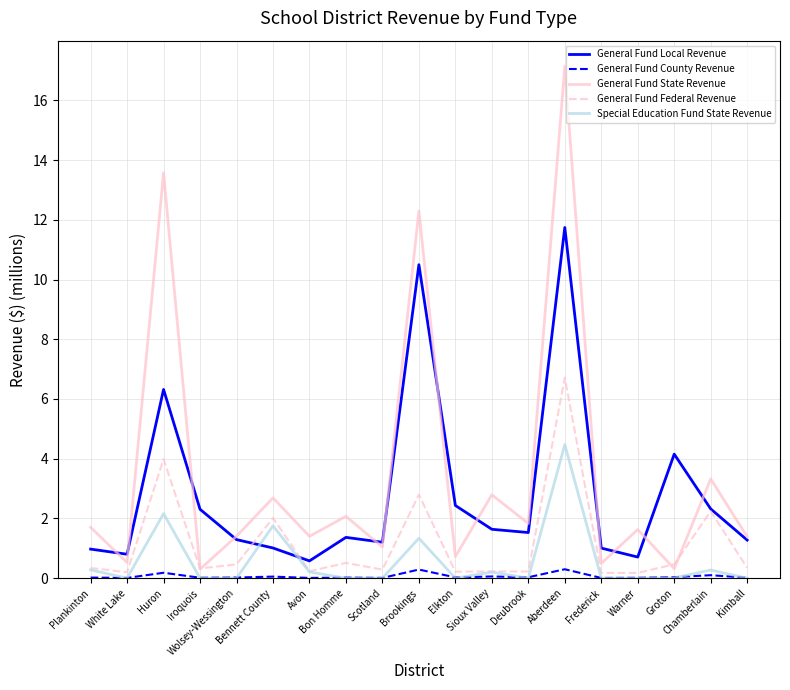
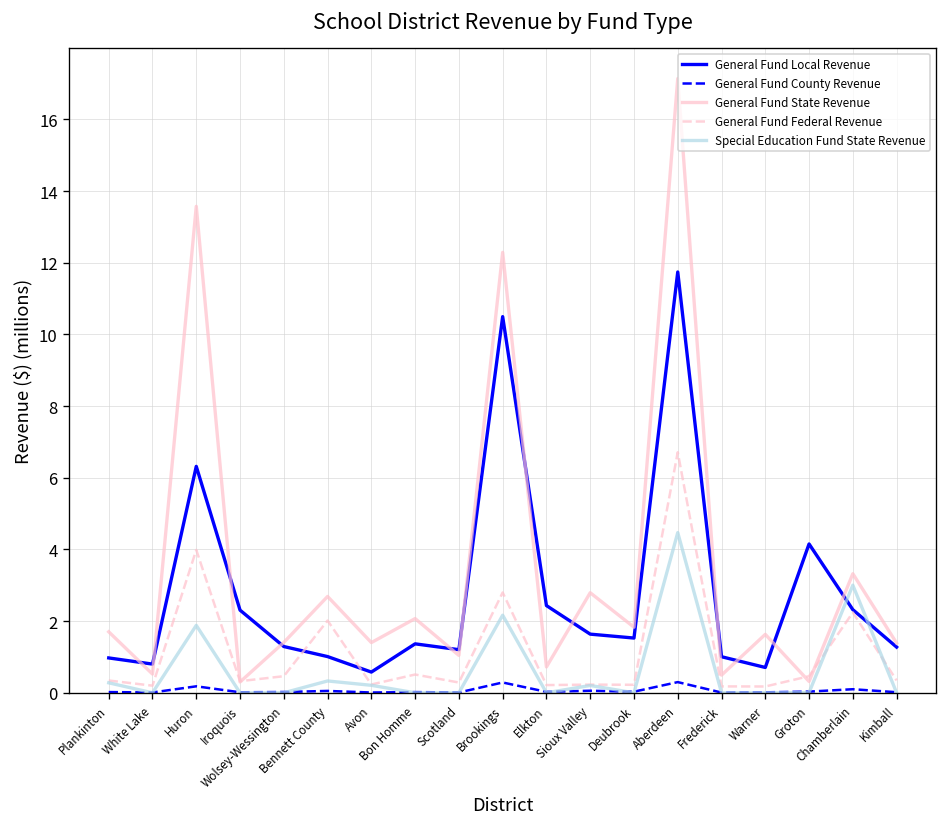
Special Education Fund State Revenue, Huron: 2.2 -> 1.9
Special Education Fund State Revenue, Bennett County: 1.8 -> 0.3
Special Education Fund State Revenue, Brookings: 1.3 -> 2.2
Special Education Fund State Revenue, Chamberlain: 0.3 -> 3.0
